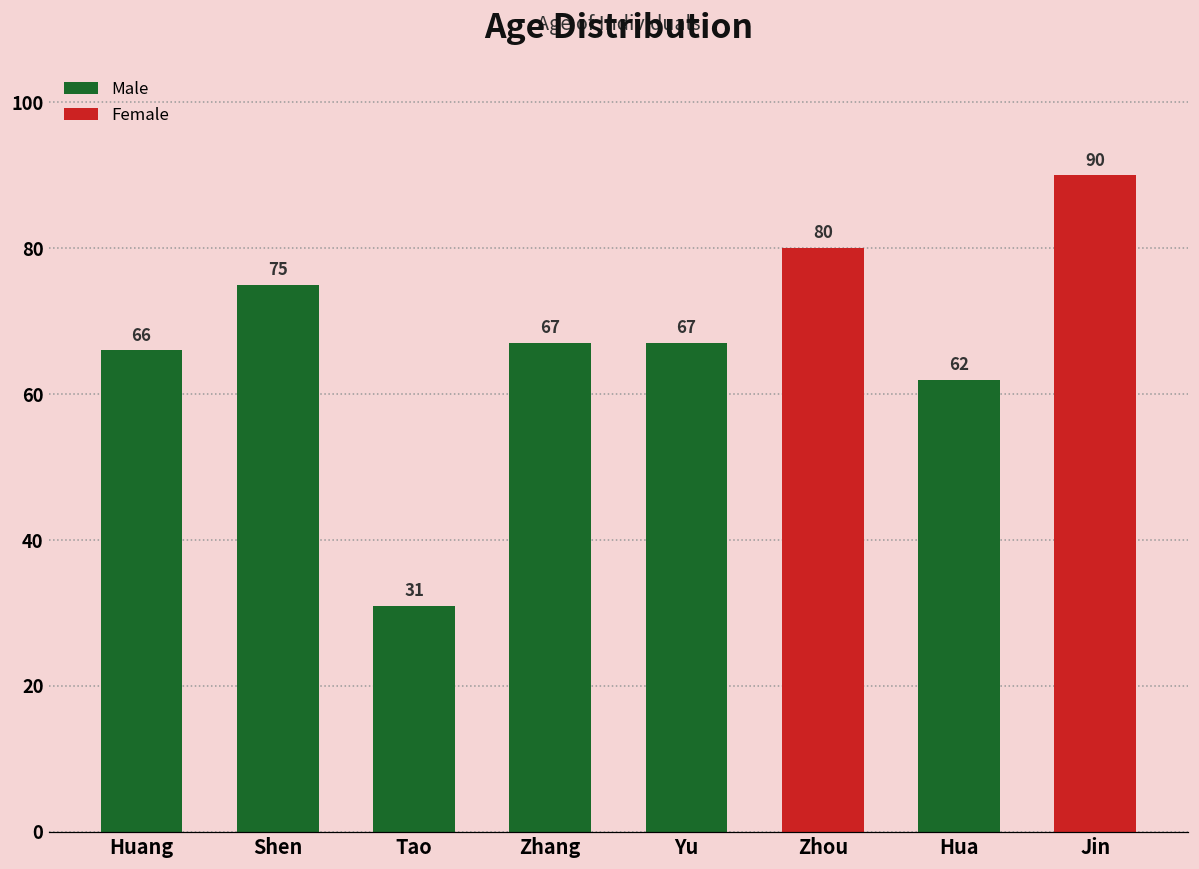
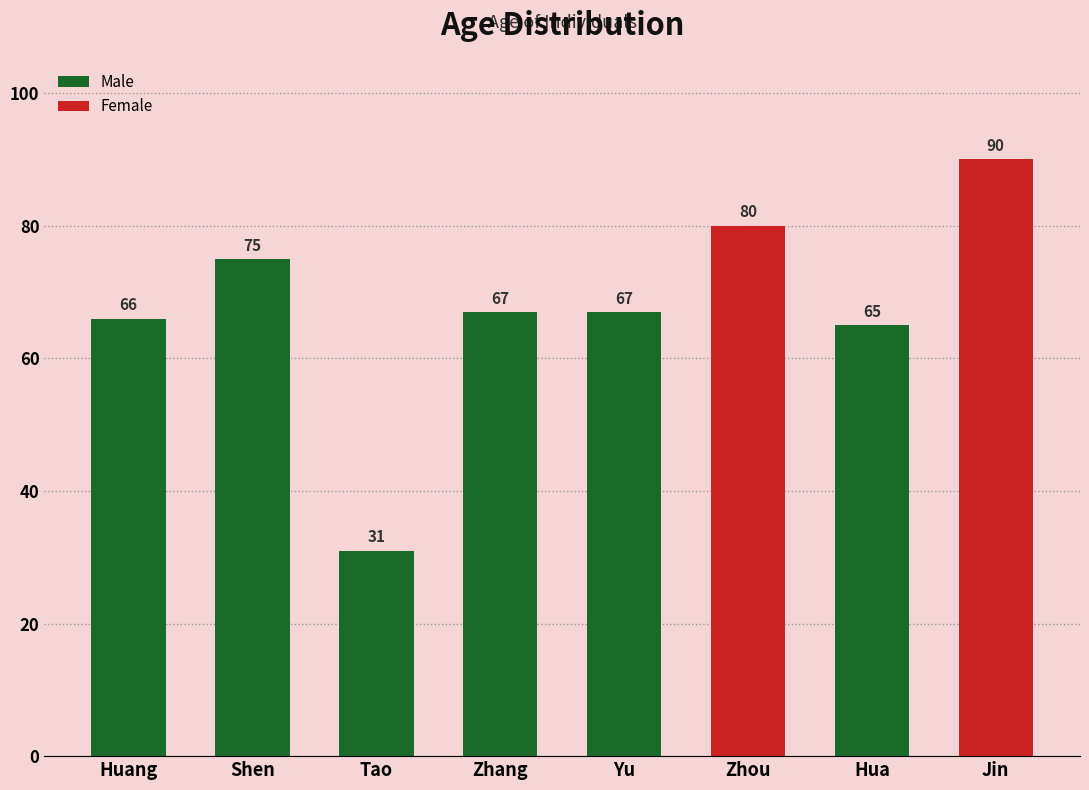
Hua: 62 -> 65
